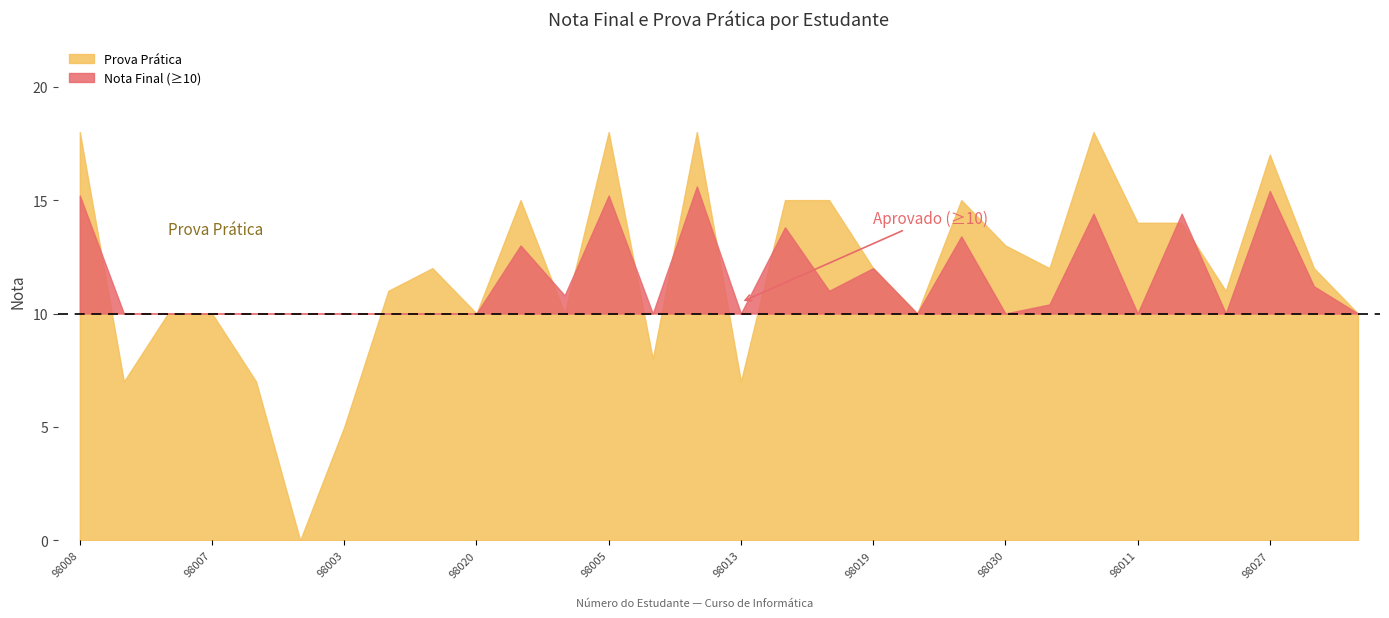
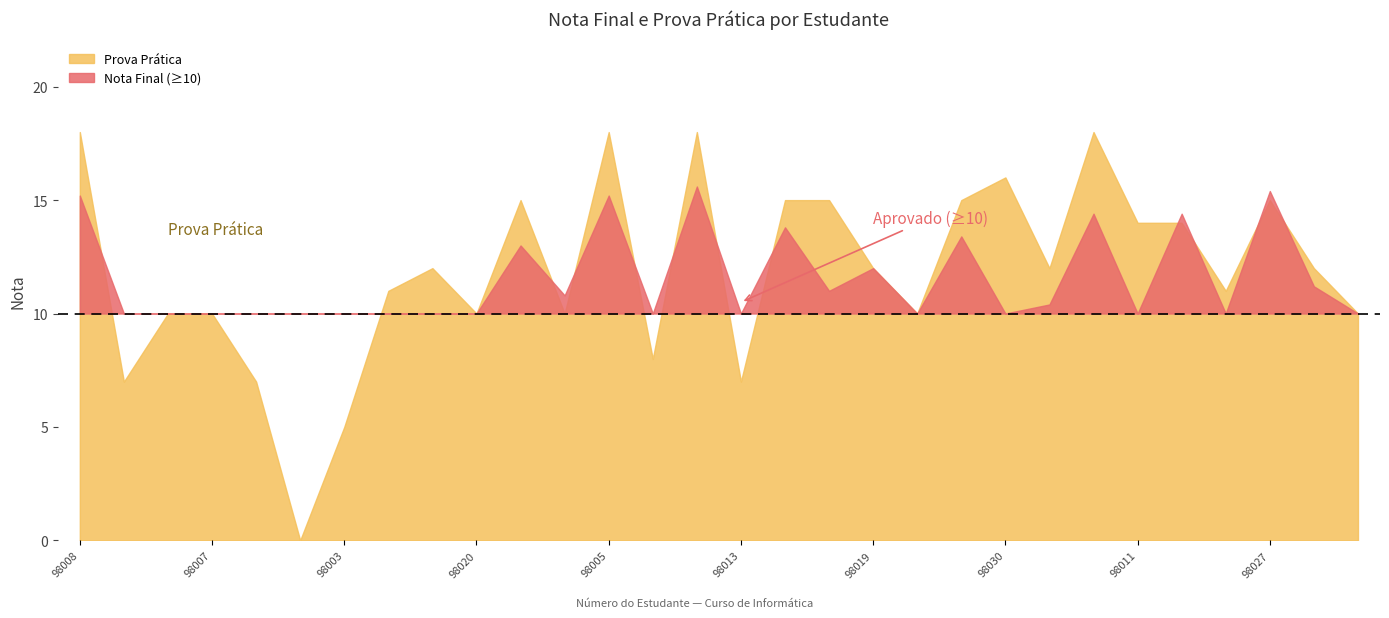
Prova Prática, 98030: 13 -> 16
Prova Prática, 98027: 17 -> 15
